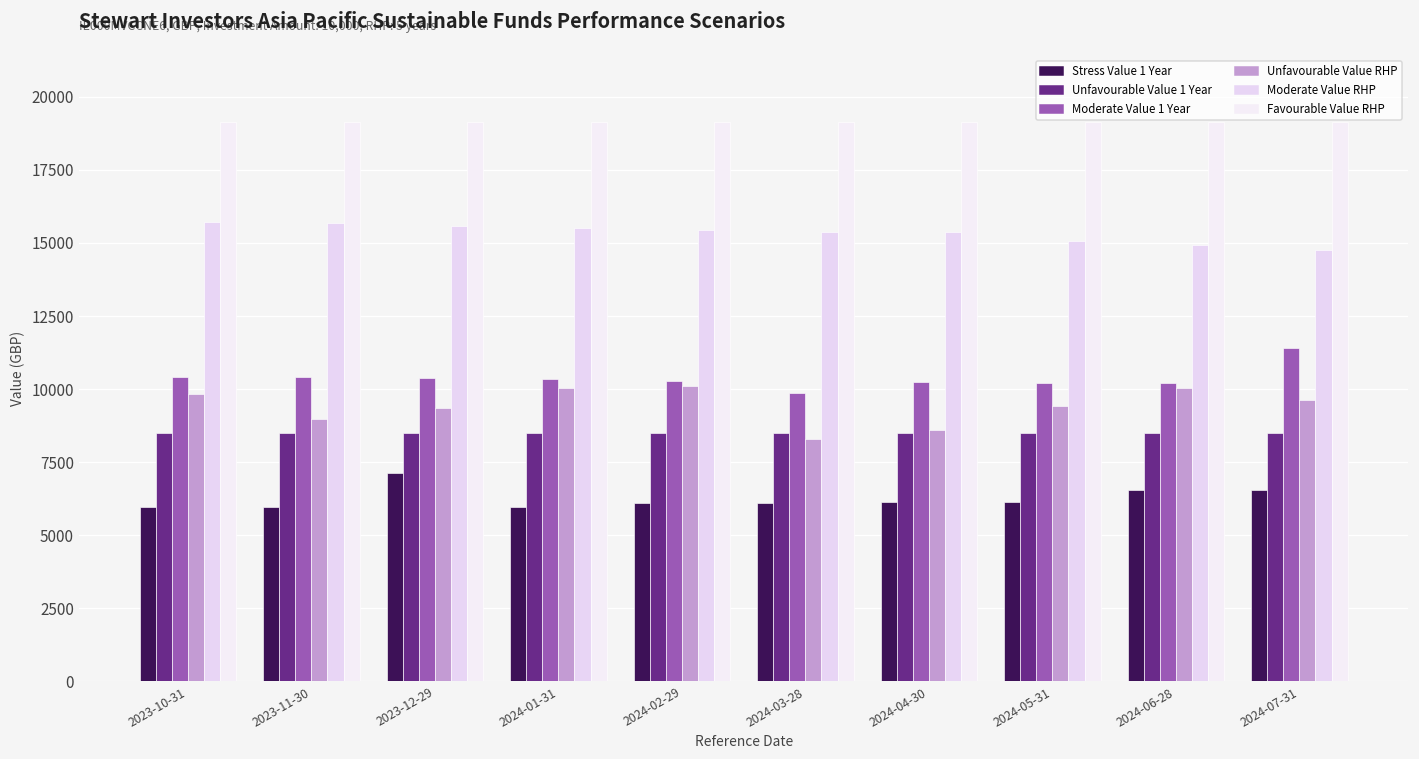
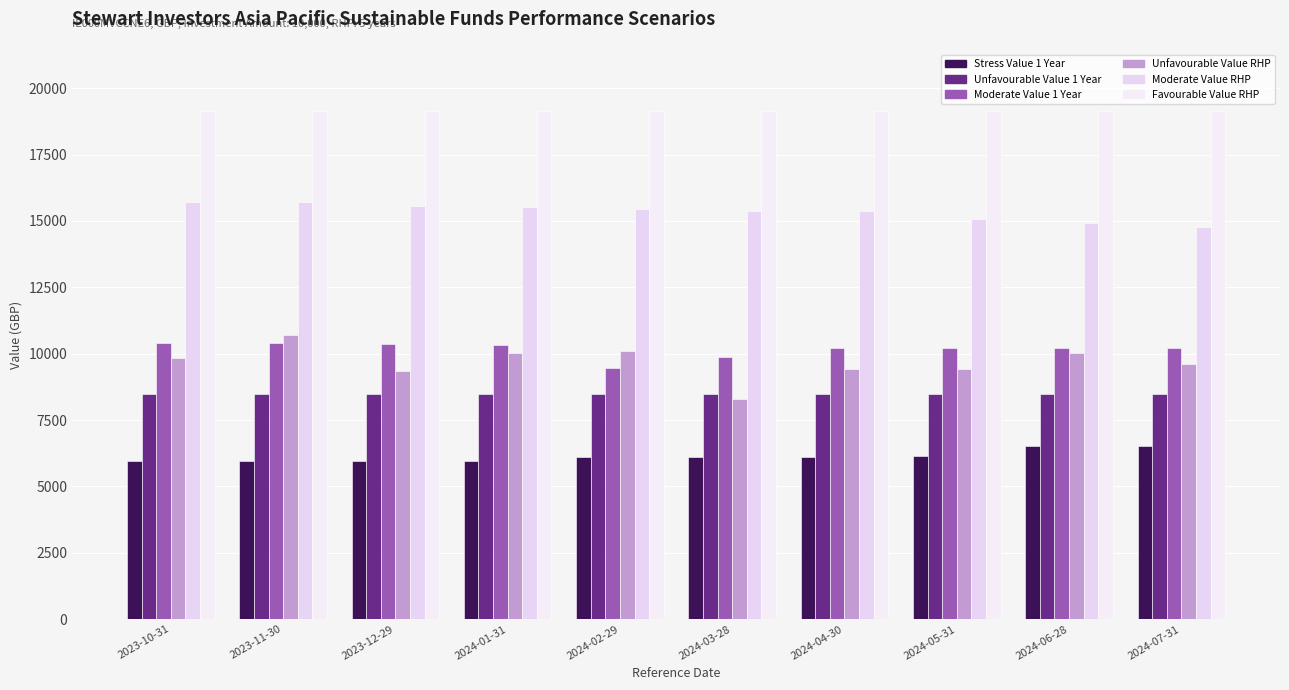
Unfavourable Value RHP, 2023-11-30: 9000 -> 10700
Stress Value 1 Year, 2023-12-29: 7100 -> 6000
Moderate Value 1 Year, 2024-02-29: 10300 -> 9500
Unfavourable Value RHP, 2024-04-30: 8600 -> 9400
Moderate Value 1 Year, 2024-07-31: 11400 -> 10200
